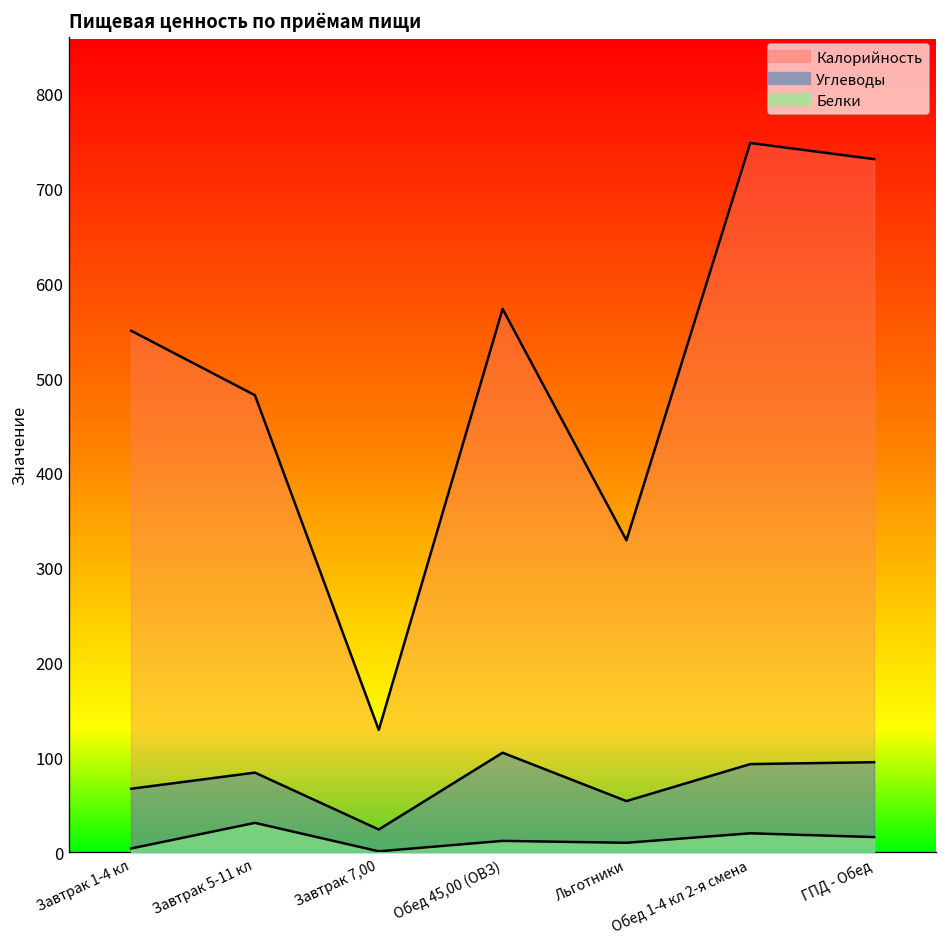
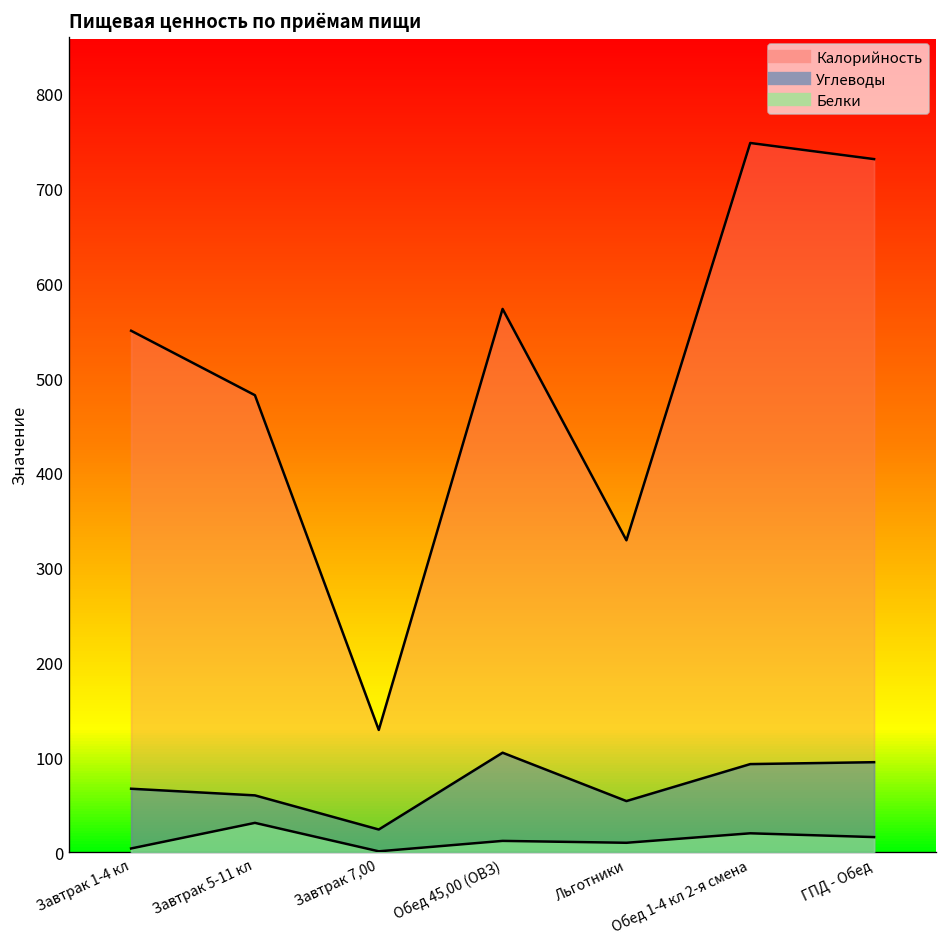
Углеводы, Завтрак 5-11 кл: 80 -> 60
